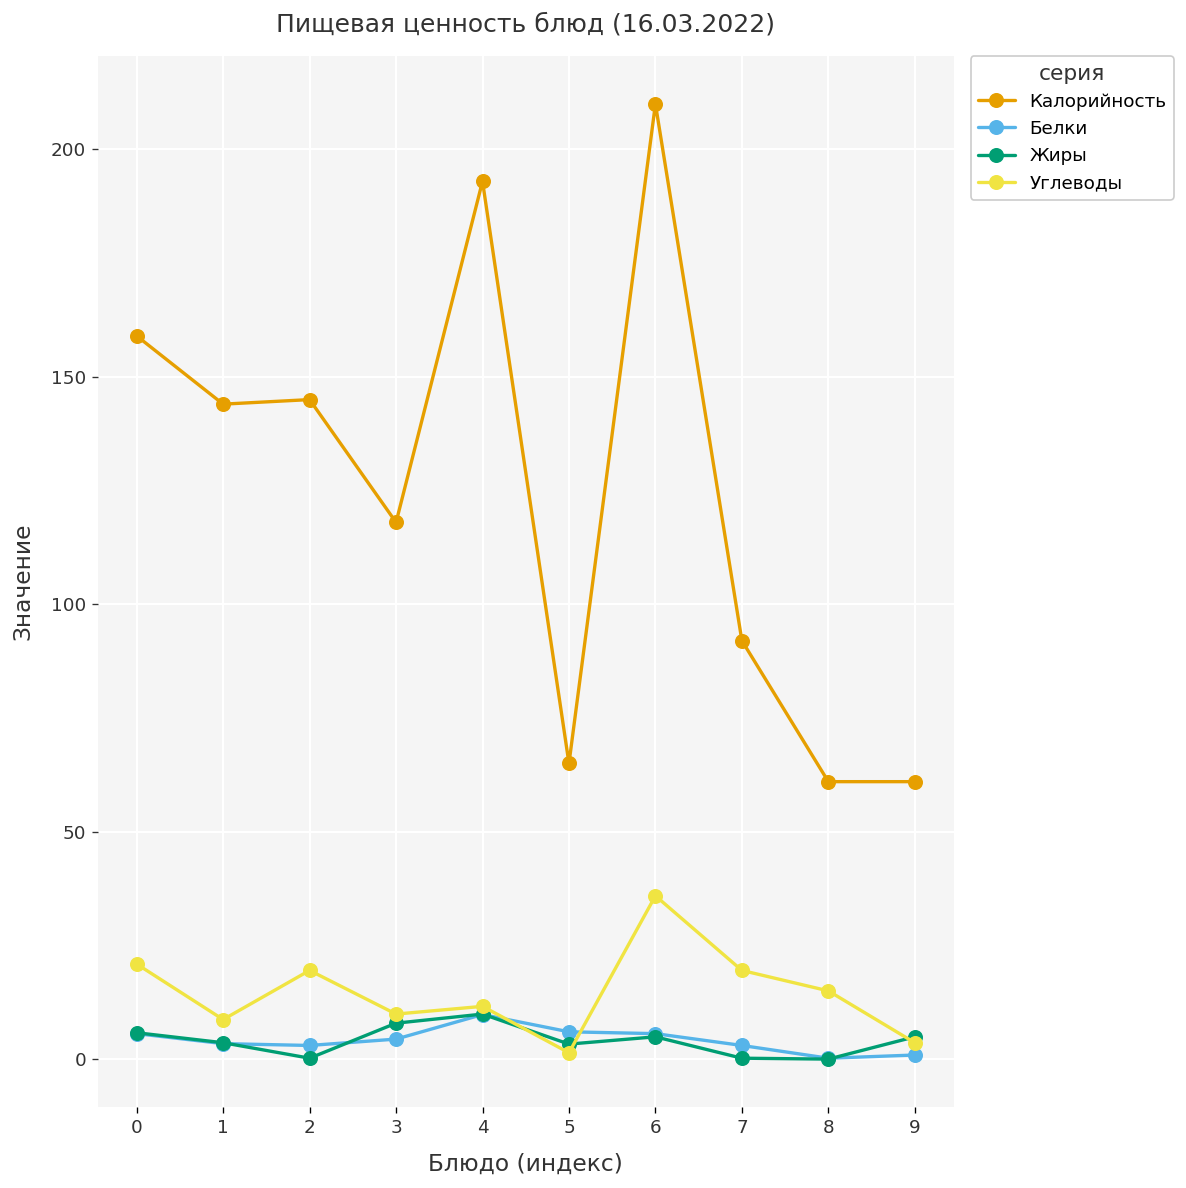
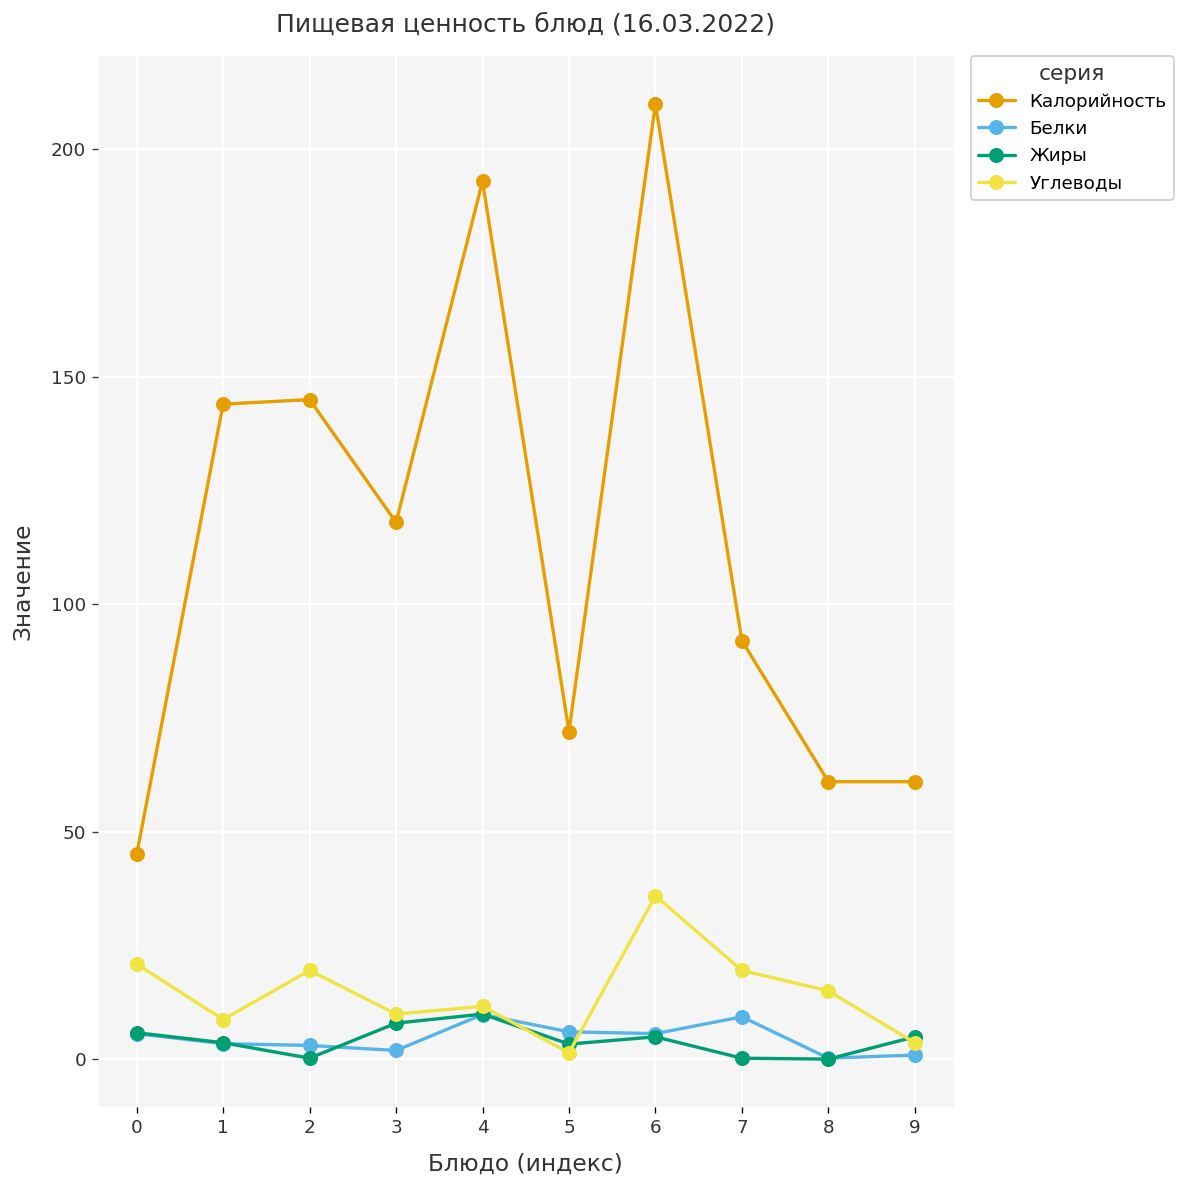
Калорийность, 0: 159 -> 45
Белки, 3: 4 -> 2
Калорийность, 5: 65 -> 72
Белки, 7: 3 -> 9
